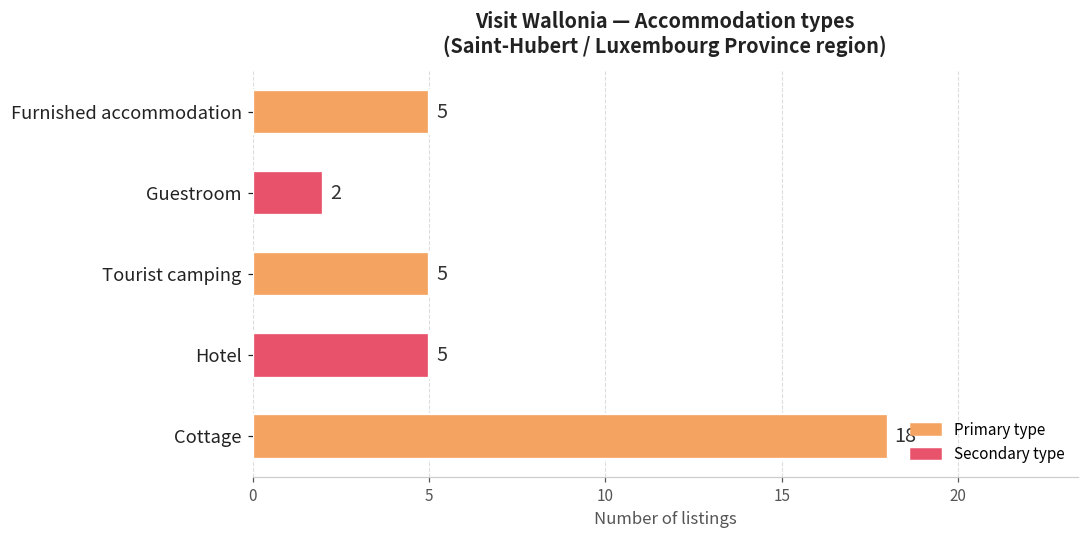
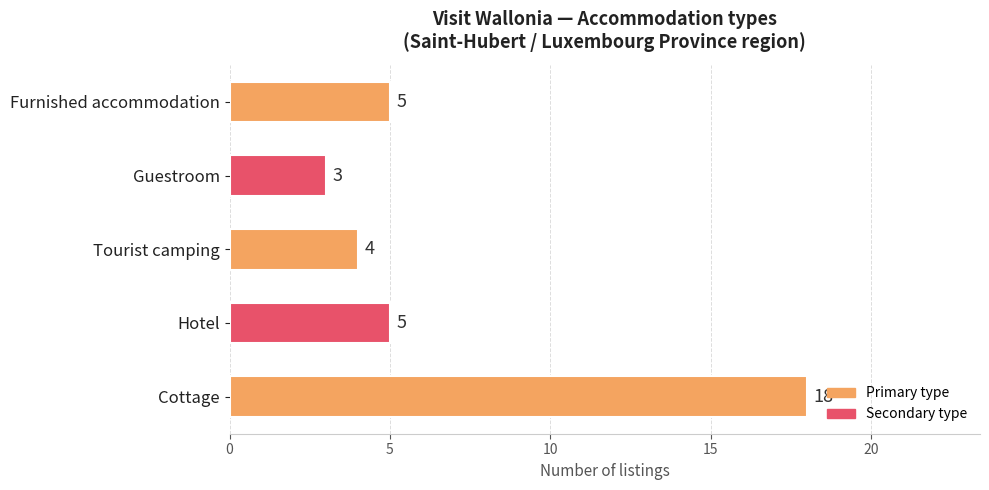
Guestroom: 2 -> 3
Tourist camping: 5 -> 4
